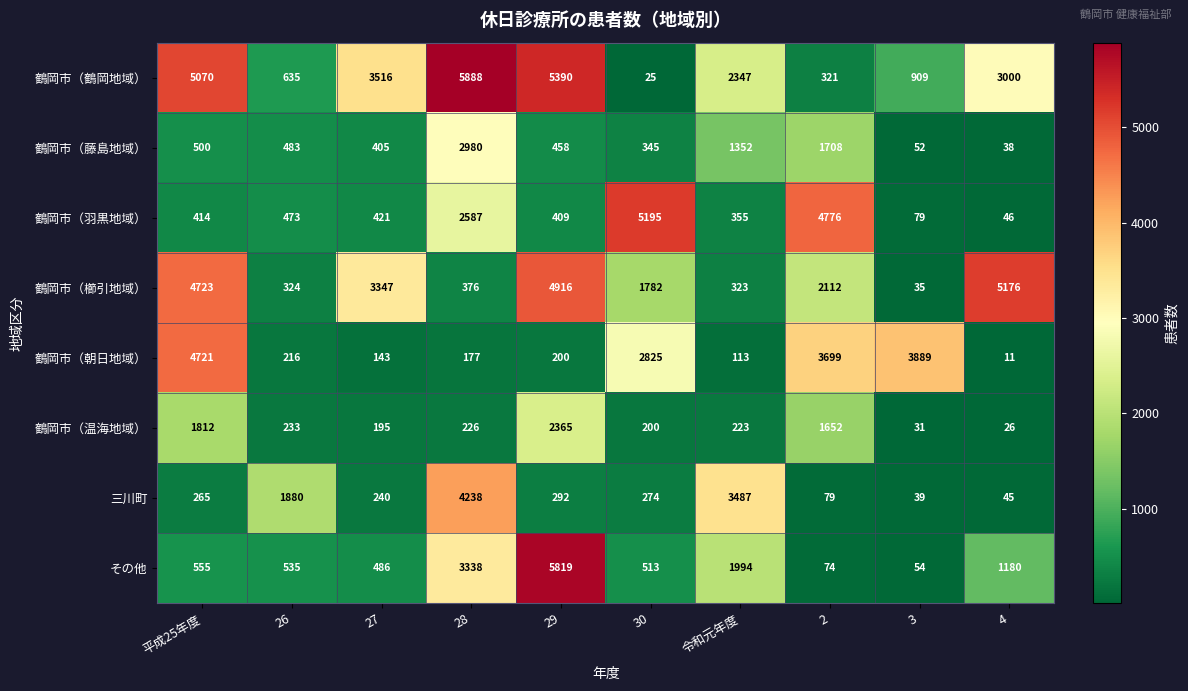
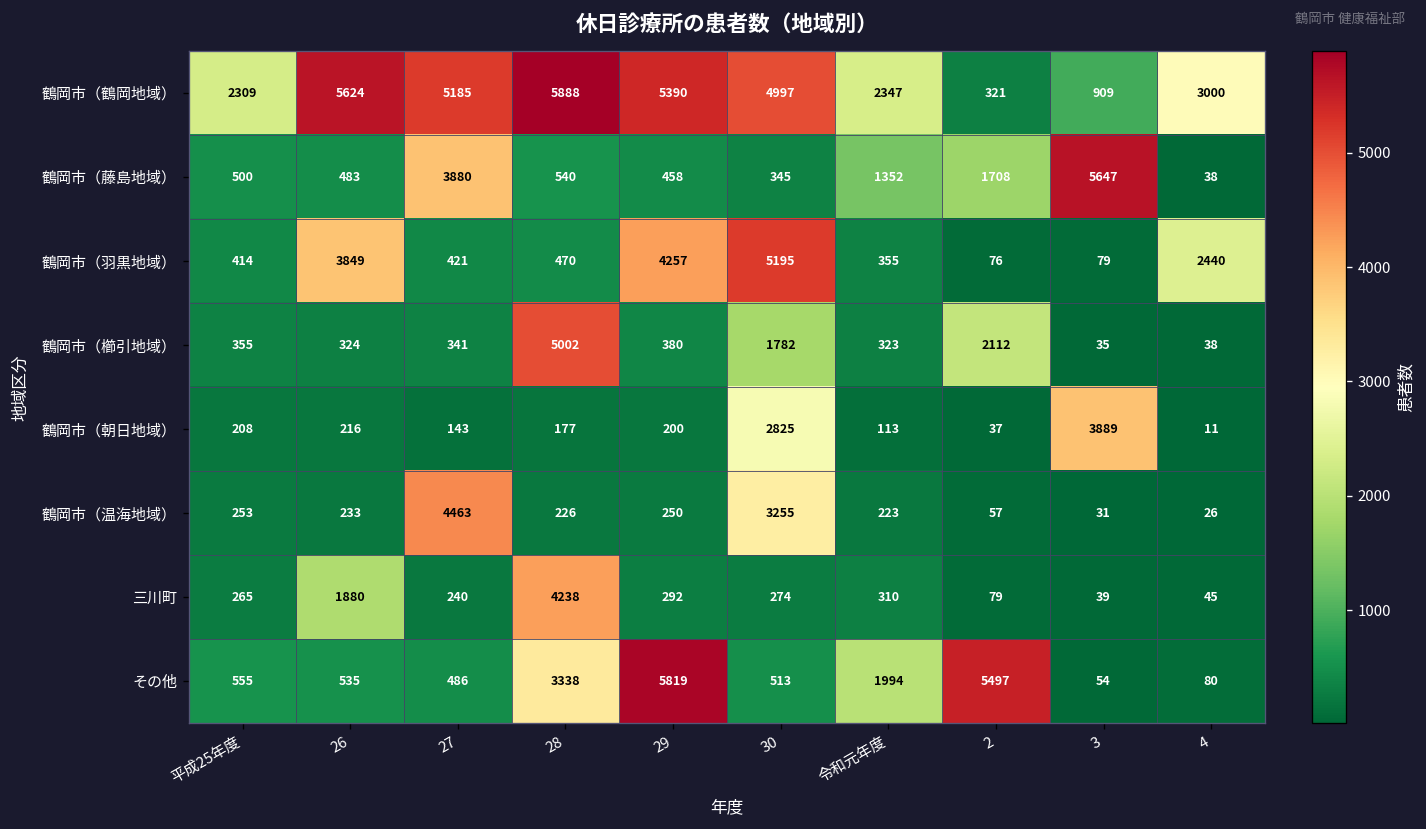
鶴岡市（鶴岡地域）, 平成25年度: 5070 -> 2309
鶴岡市（鶴岡地域）, 26: 635 -> 5624
鶴岡市（鶴岡地域）, 27: 3516 -> 5185
鶴岡市（鶴岡地域）, 30: 25 -> 4997
鶴岡市（藤島地域）, 27: 405 -> 3880
鶴岡市（藤島地域）, 28: 2980 -> 540
鶴岡市（藤島地域）, 3: 52 -> 5647
鶴岡市（羽黒地域）, 26: 473 -> 3849
鶴岡市（羽黒地域）, 28: 2587 -> 470
鶴岡市（羽黒地域）, 29: 409 -> 4257
鶴岡市（羽黒地域）, 2: 4776 -> 76
鶴岡市（羽黒地域）, 4: 46 -> 2440
鶴岡市（櫛引地域）, 平成25年度: 4723 -> 355
鶴岡市（櫛引地域）, 27: 3347 -> 341
鶴岡市（櫛引地域）, 28: 376 -> 5002
鶴岡市（櫛引地域）, 29: 4916 -> 380
鶴岡市（櫛引地域）, 4: 5176 -> 38
鶴岡市（朝日地域）, 平成25年度: 4721 -> 208
鶴岡市（朝日地域）, 2: 3699 -> 37
鶴岡市（温海地域）, 平成25年度: 1812 -> 253
鶴岡市（温海地域）, 27: 195 -> 4463
鶴岡市（温海地域）, 29: 2365 -> 250
鶴岡市（温海地域）, 30: 200 -> 3255
鶴岡市（温海地域）, 2: 1652 -> 57
三川町, 令和元年度: 3487 -> 310
その他, 2: 74 -> 5497
その他, 4: 1180 -> 80
